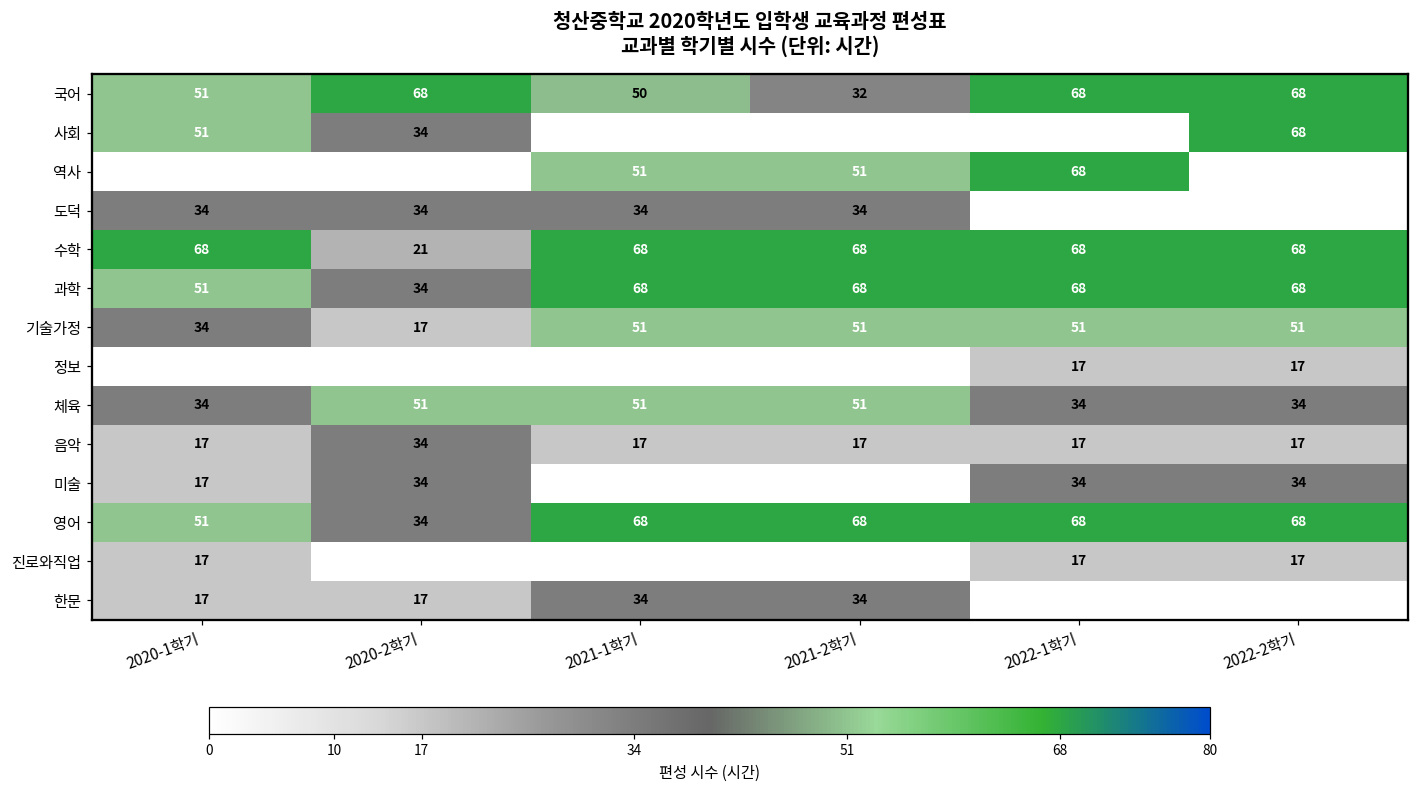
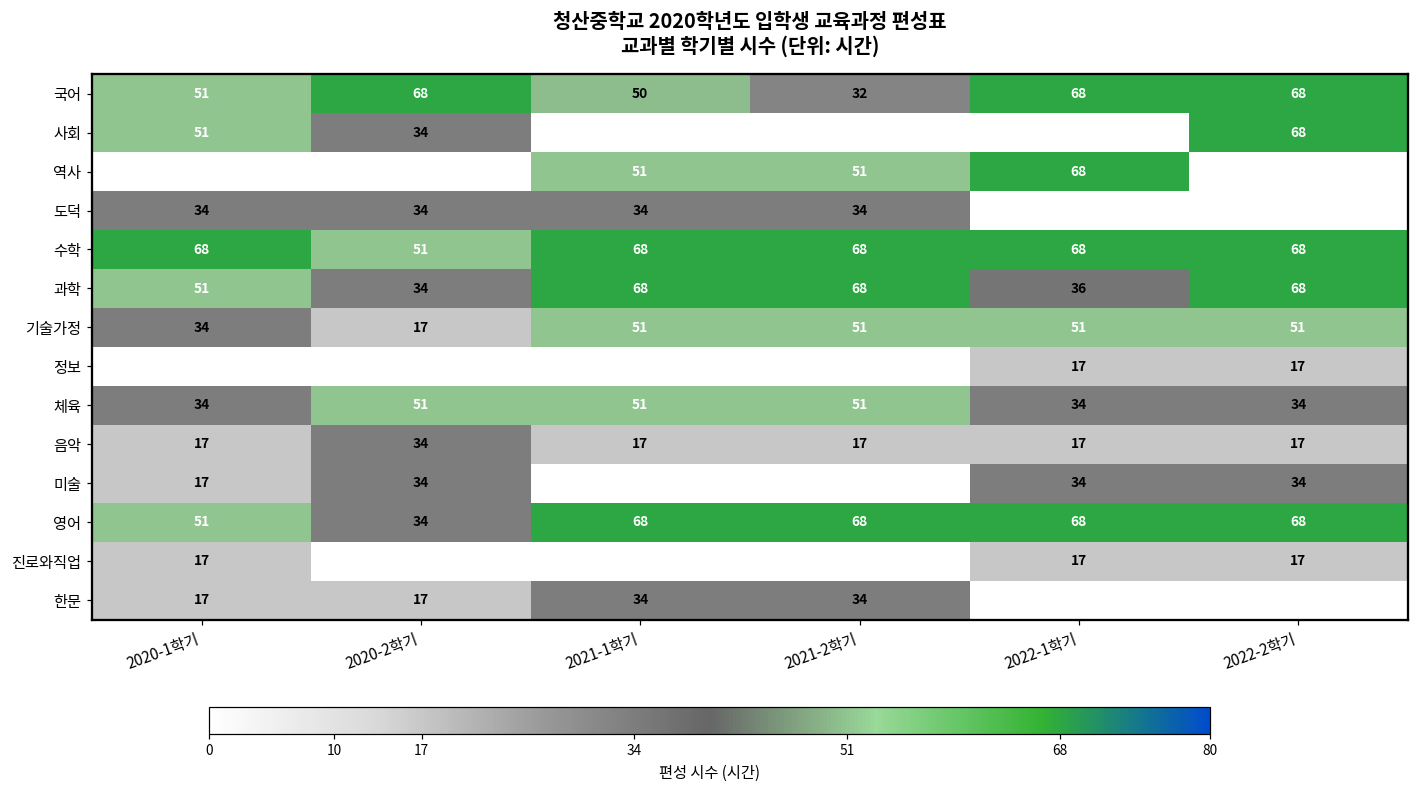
수학, 2020-2학기: 21 -> 51
과학, 2022-1학기: 68 -> 36
